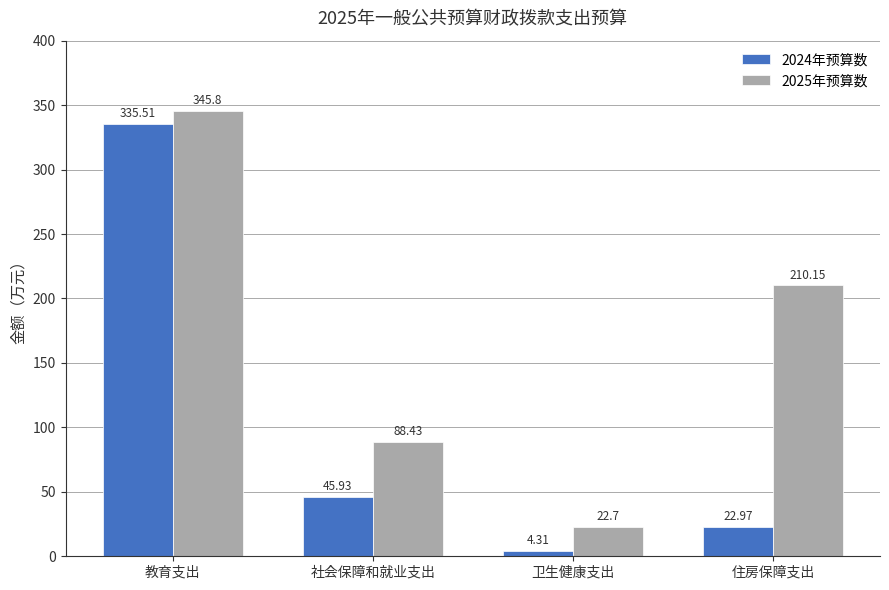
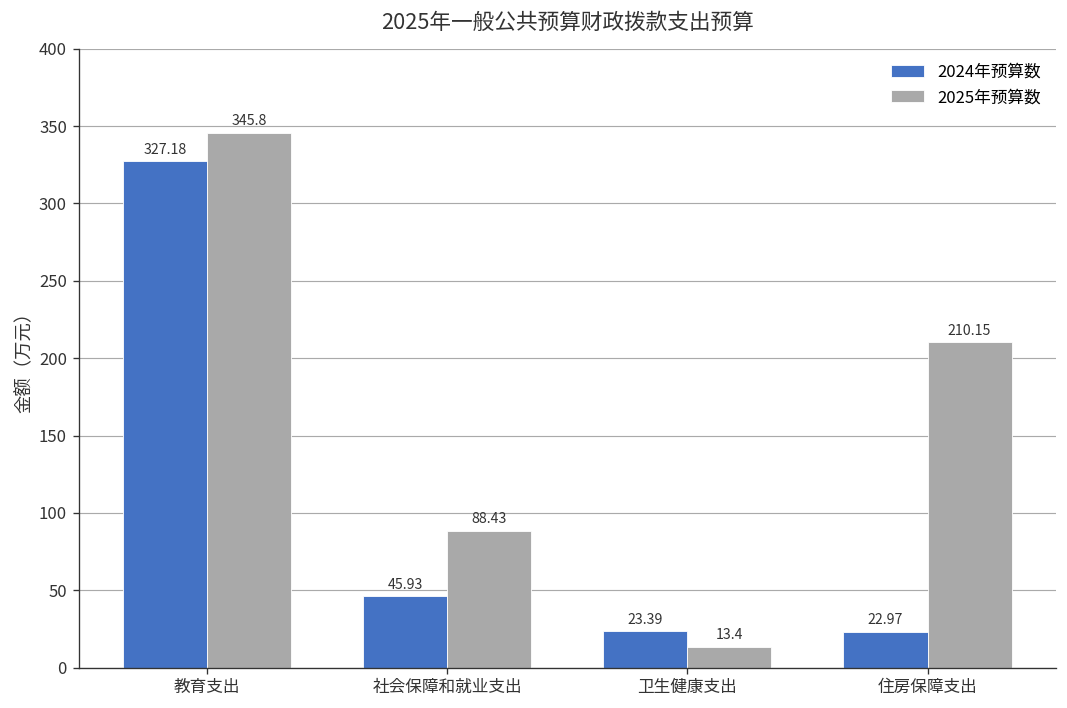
2024年预算数, 教育支出: 335.51 -> 327.18
2024年预算数, 卫生健康支出: 4.31 -> 23.39
2025年预算数, 卫生健康支出: 22.7 -> 13.4
